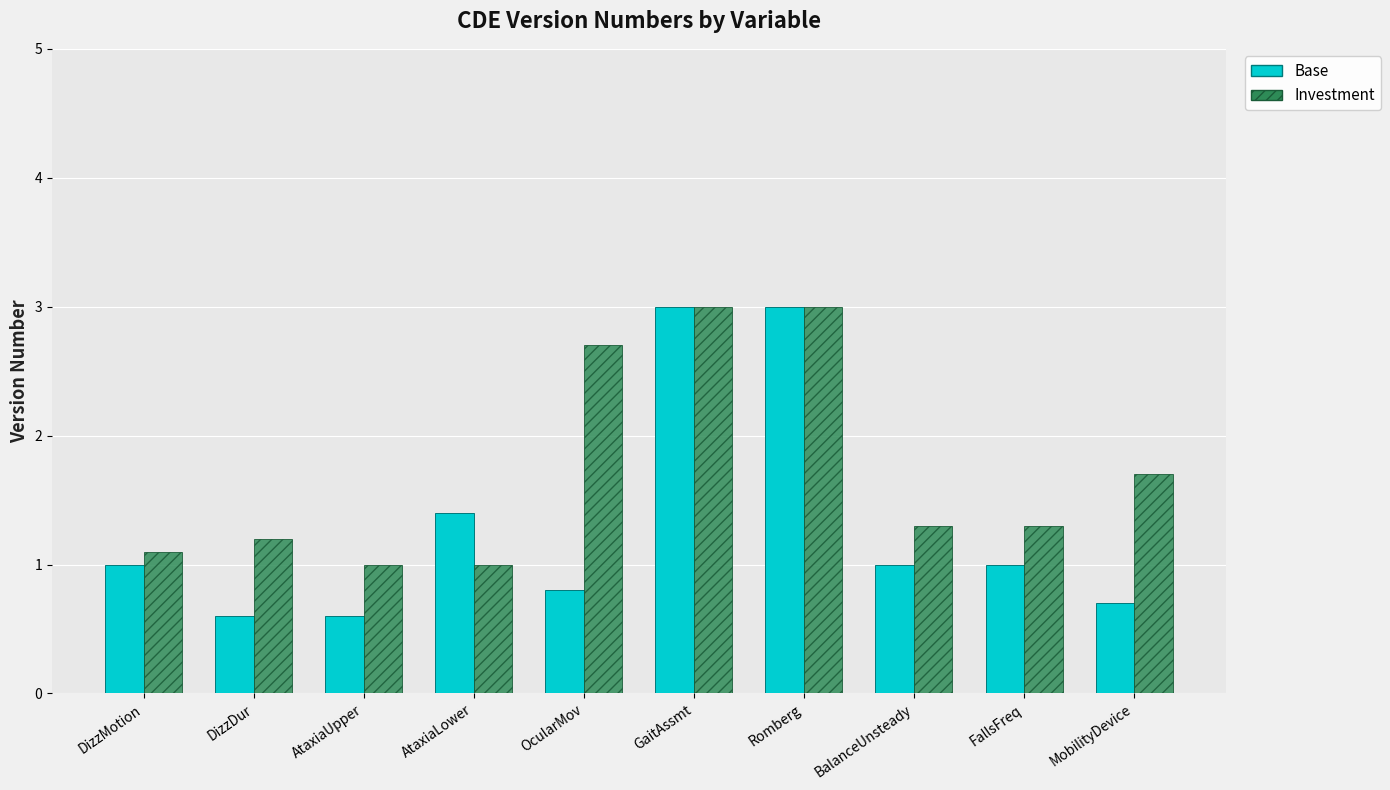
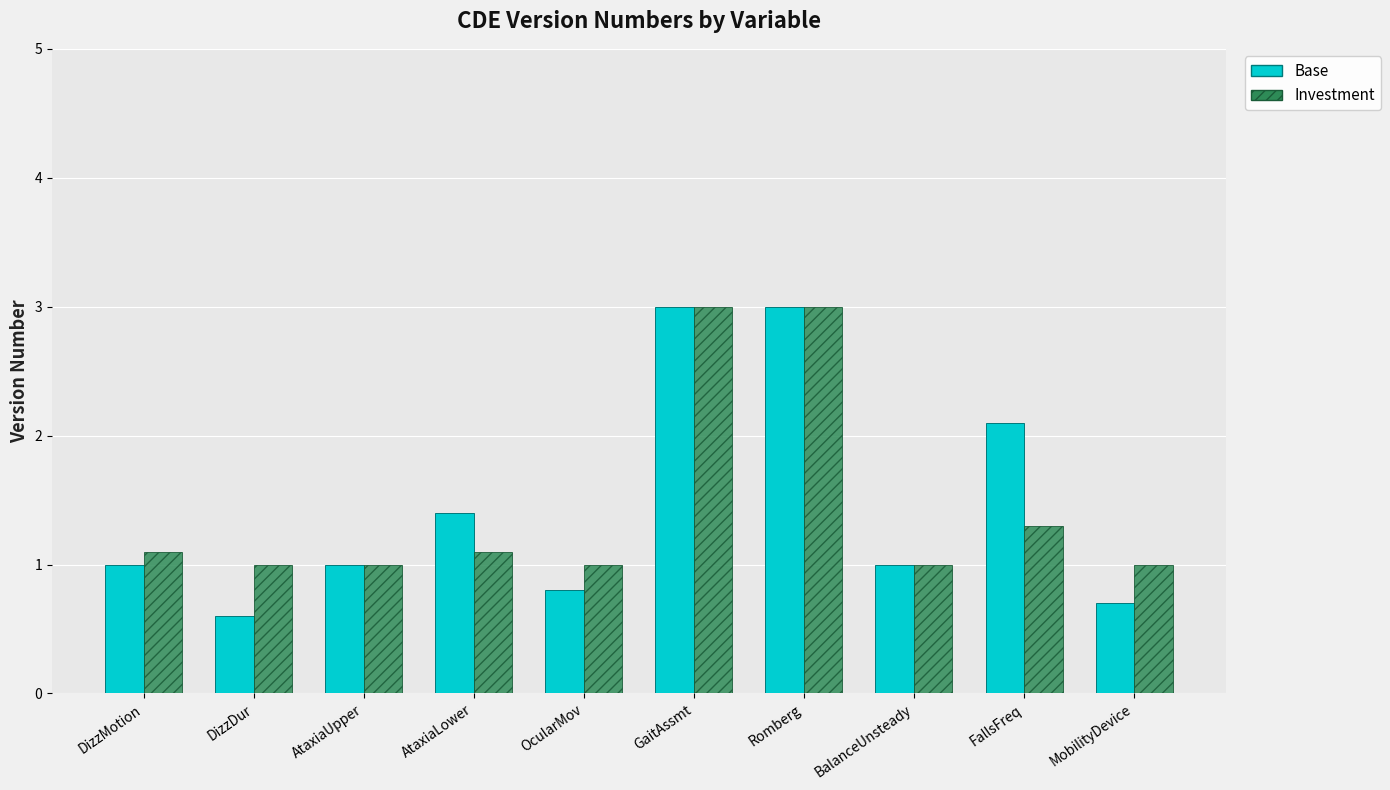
Investment, DizzDur: 1.2 -> 1.0
Base, AtaxiaUpper: 0.6 -> 1.0
Investment, AtaxiaLower: 1.0 -> 1.1
Investment, OcularMov: 2.7 -> 1.0
Investment, BalanceUnsteady: 1.3 -> 1.0
Base, FallsFreq: 1.0 -> 2.1
Investment, MobilityDevice: 1.7 -> 1.0
